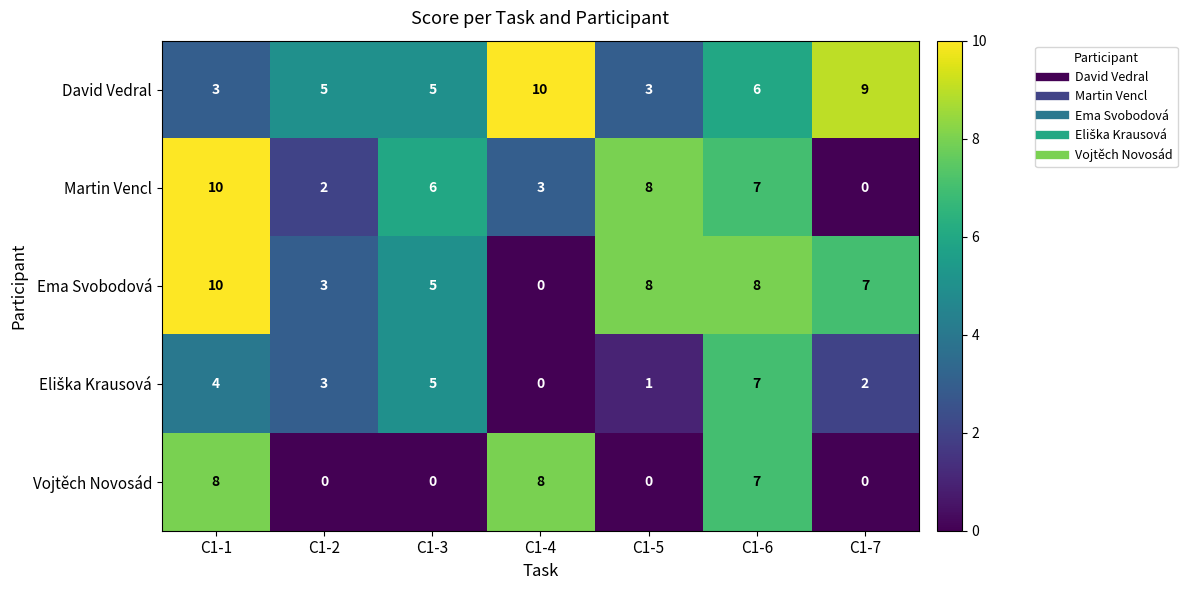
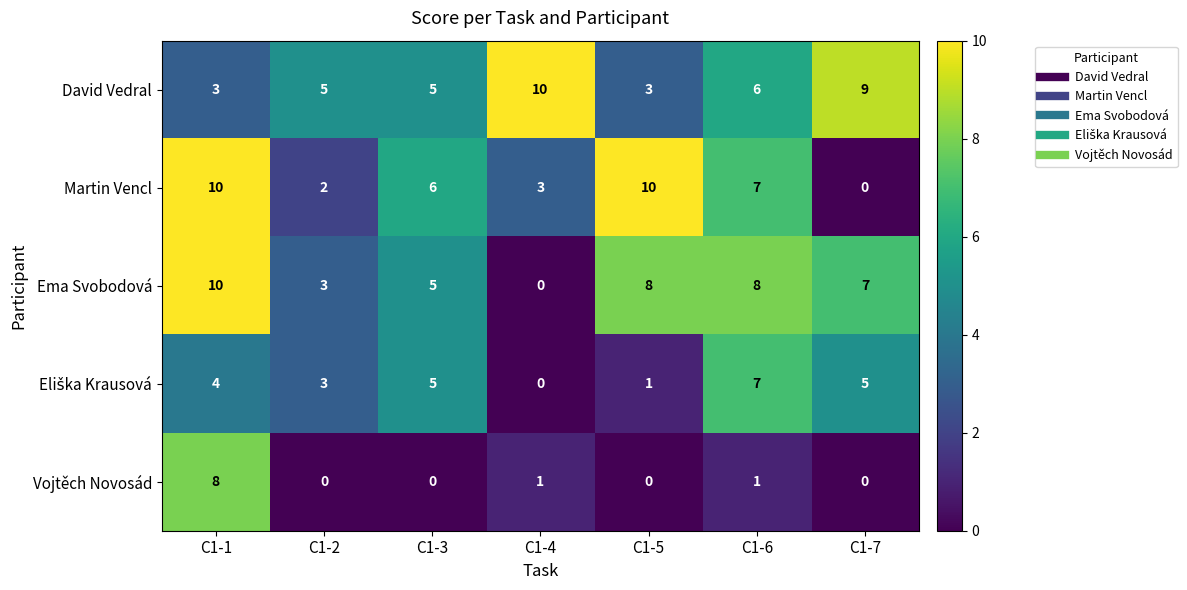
Martin Vencl, C1-5: 8 -> 10
Eliška Krausová, C1-7: 2 -> 5
Vojtěch Novosád, C1-4: 8 -> 1
Vojtěch Novosád, C1-6: 7 -> 1
